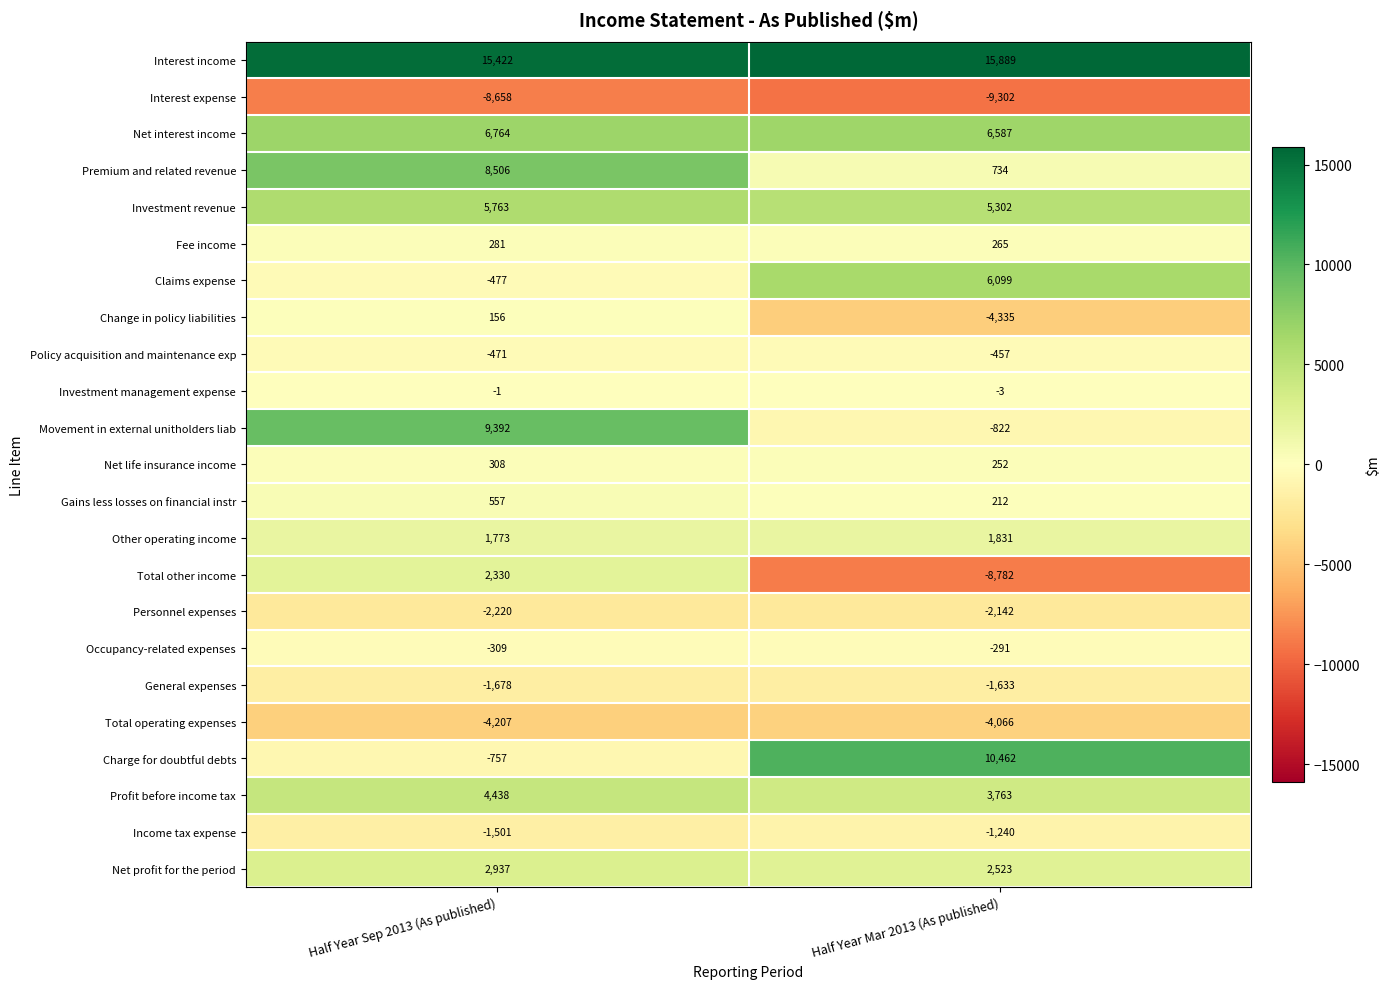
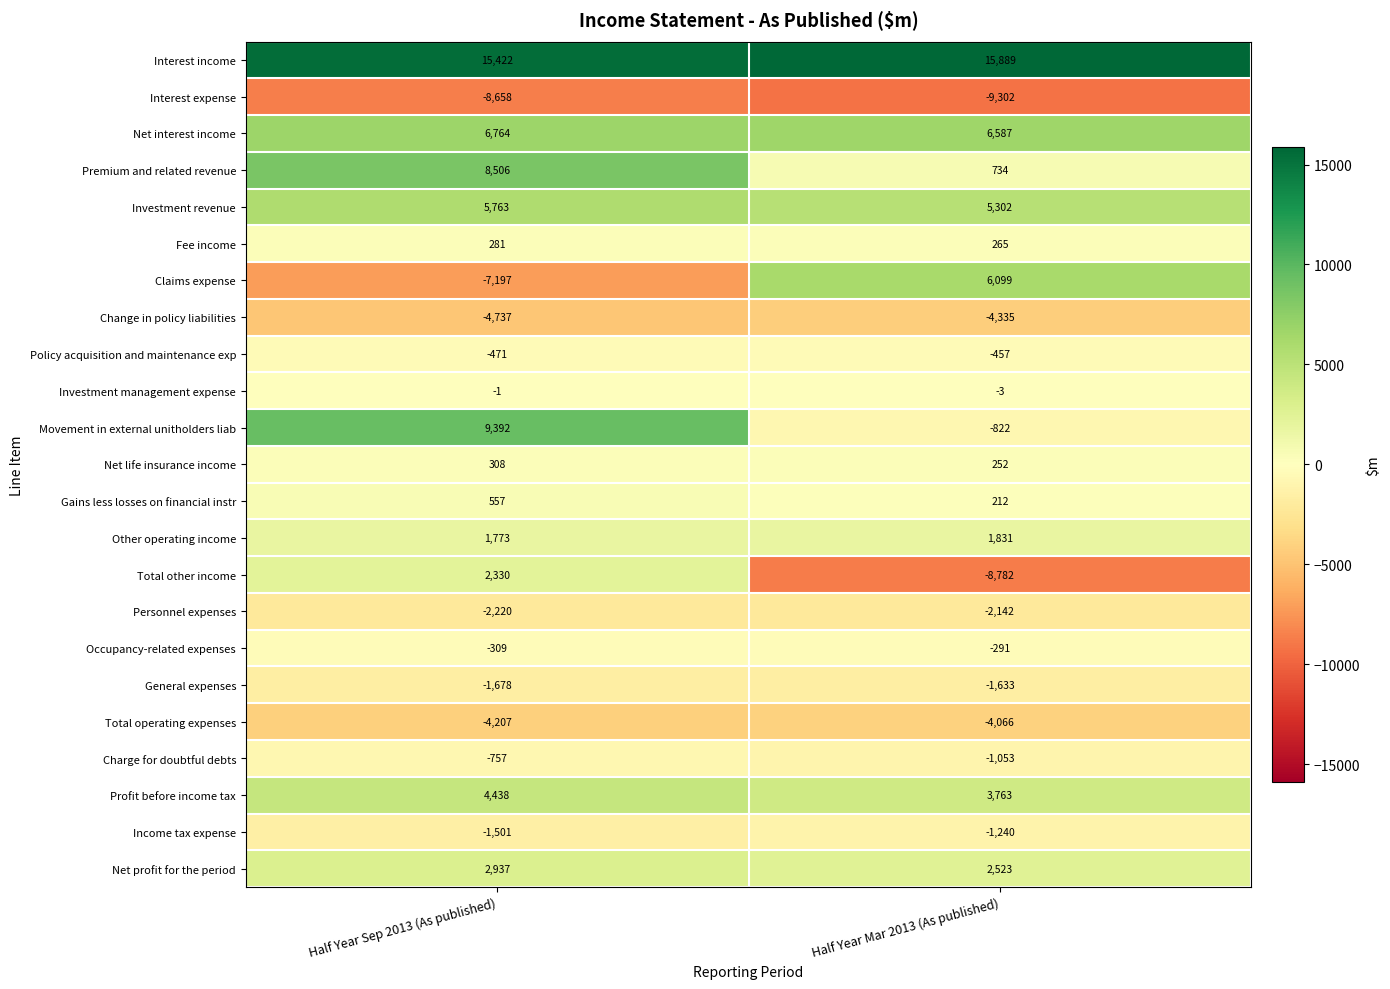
Claims expense, Half Year Sep 2013 (As published): -477 -> -7,197
Change in policy liabilities, Half Year Sep 2013 (As published): 156 -> -4,737
Charge for doubtful debts, Half Year Mar 2013 (As published): 10,462 -> -1,053
